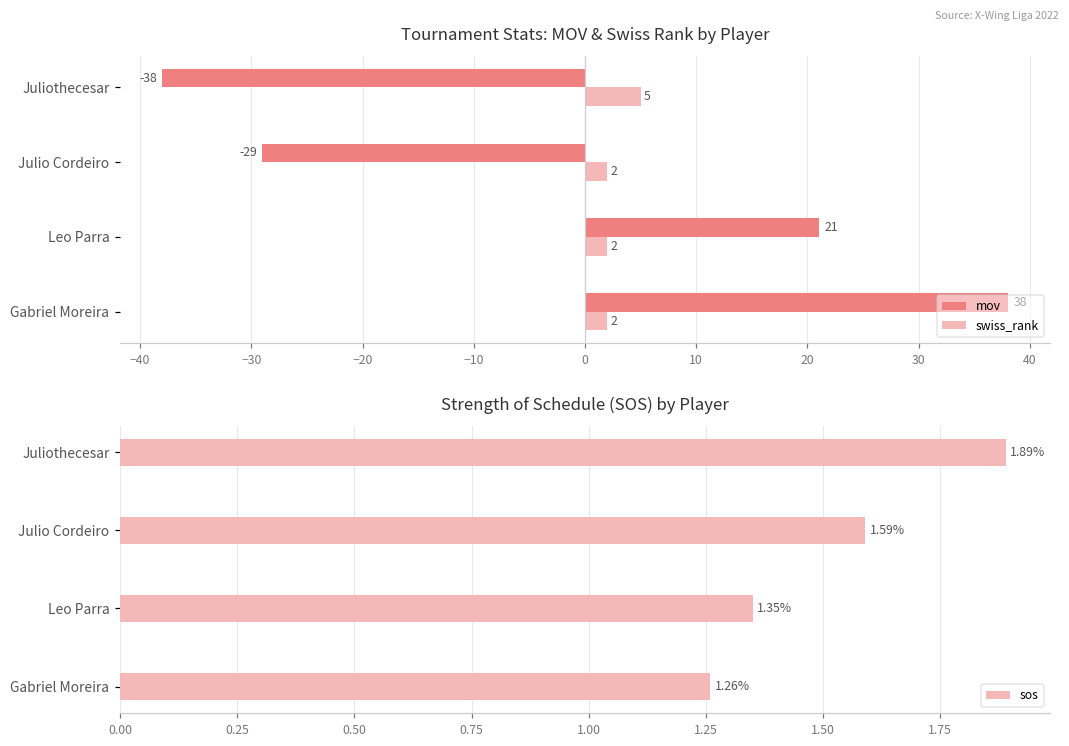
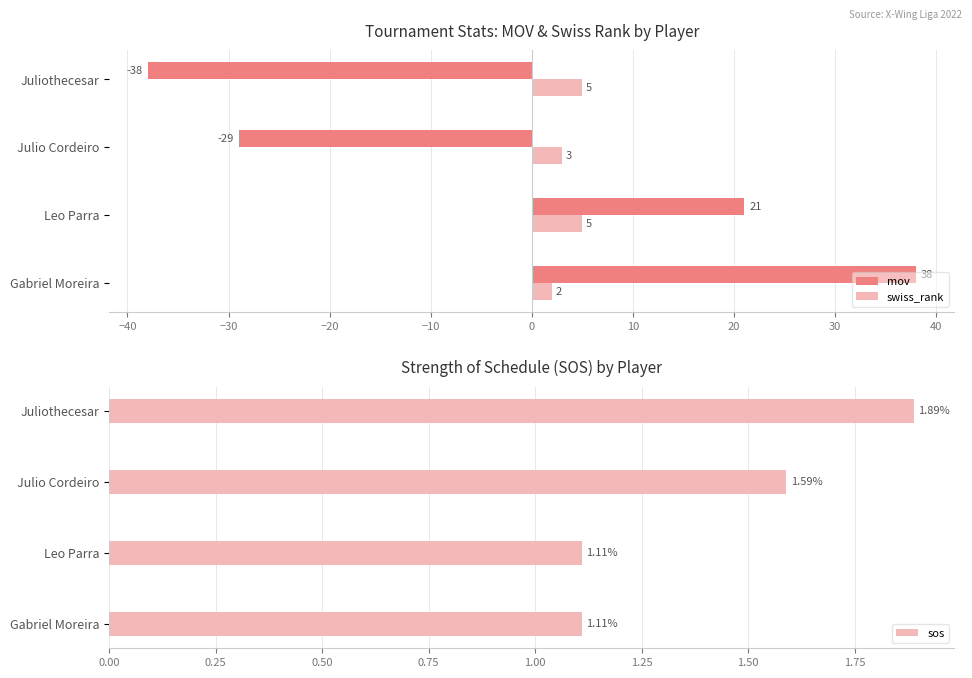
Tournament Stats: MOV & Swiss Rank by Player, swiss_rank, Julio Cordeiro: 2 -> 3
Tournament Stats: MOV & Swiss Rank by Player, swiss_rank, Leo Parra: 2 -> 5
Strength of Schedule (SOS) by Player, Leo Parra: 1.35% -> 1.11%
Strength of Schedule (SOS) by Player, Gabriel Moreira: 1.26% -> 1.11%
